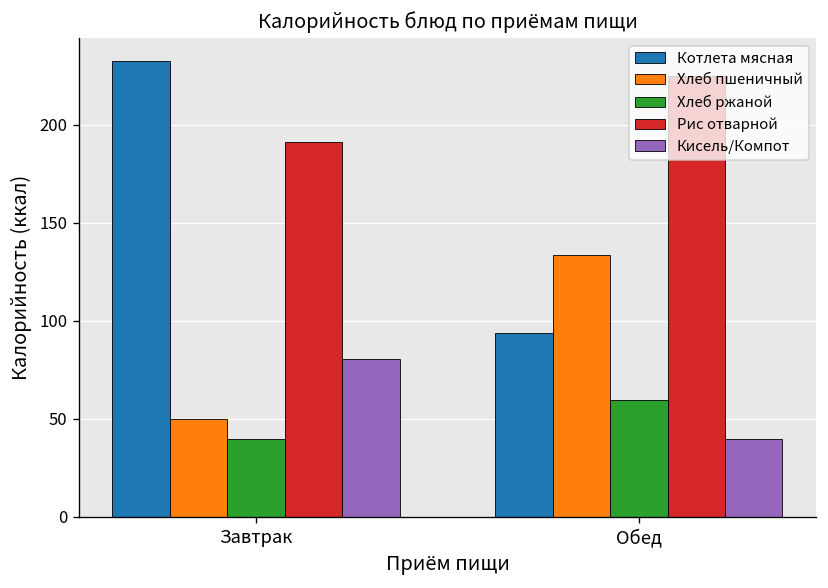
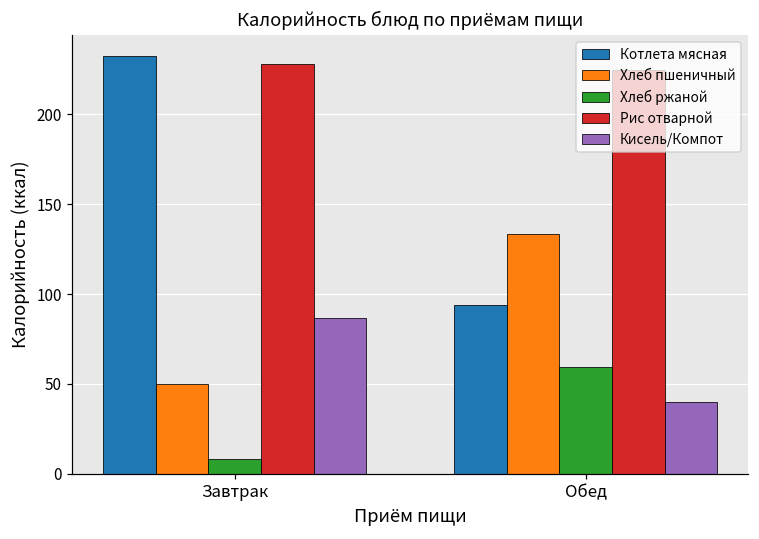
Хлеб ржаной, Завтрак: 40 -> 8
Рис отварной, Завтрак: 191 -> 228
Кисель/Компот, Завтрак: 80 -> 87
